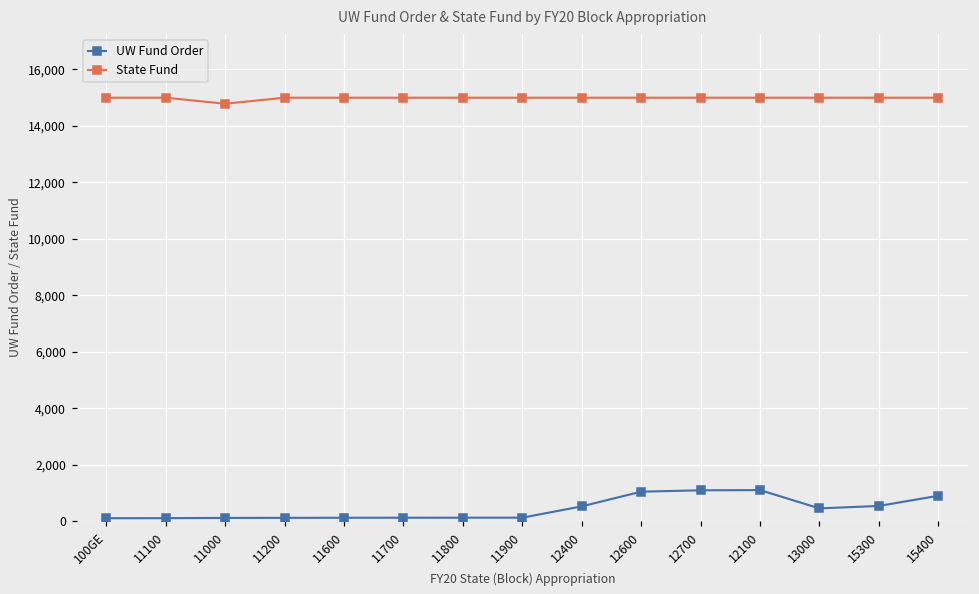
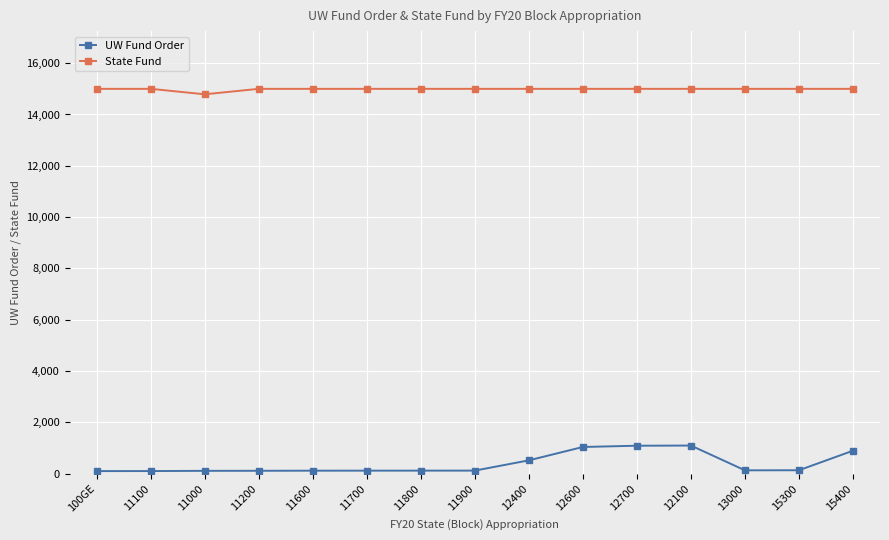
UW Fund Order, 13000: 400 -> 100
UW Fund Order, 15300: 500 -> 100
